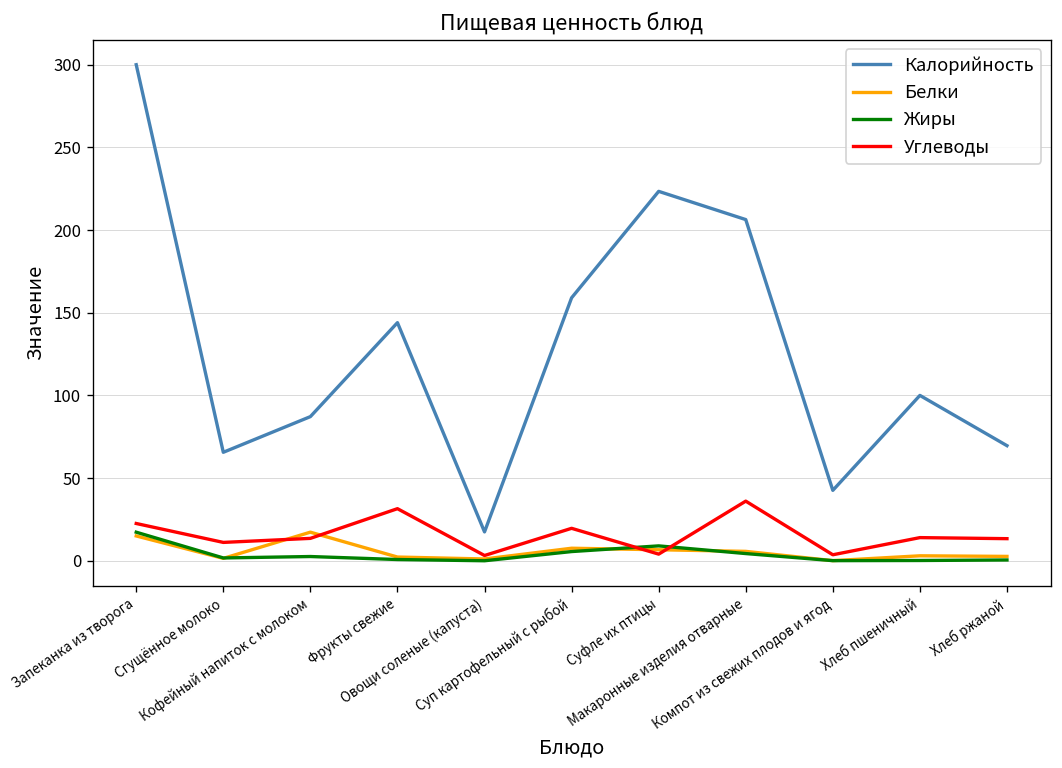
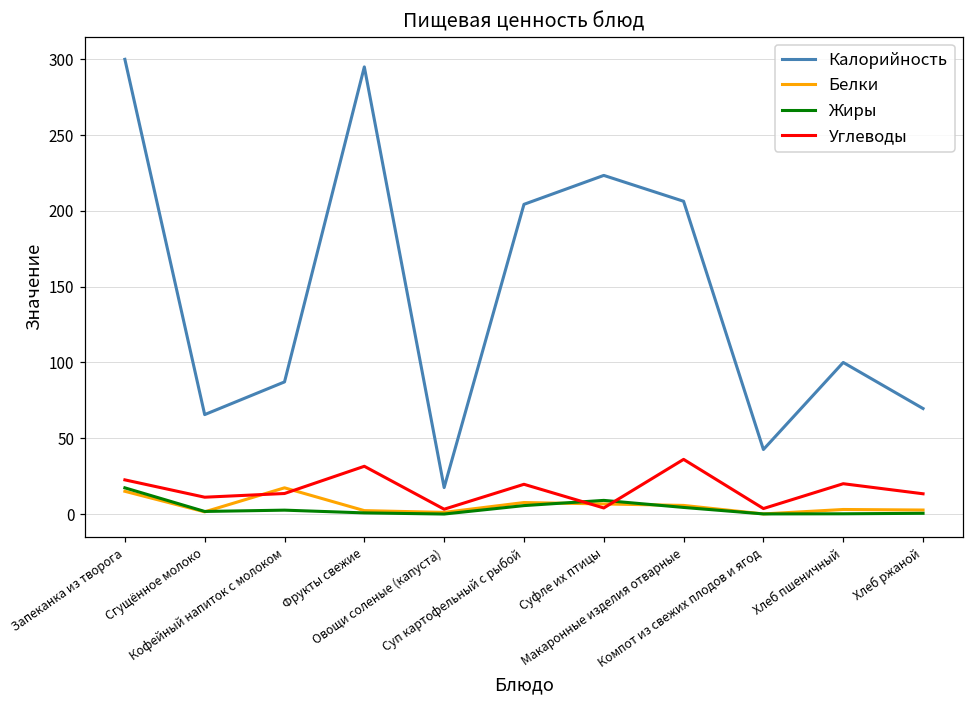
Калорийность, Фрукты свежие: 144 -> 295
Калорийность, Суп картофельный с рыбой: 159 -> 204
Углеводы, Хлеб пшеничный: 14 -> 20
